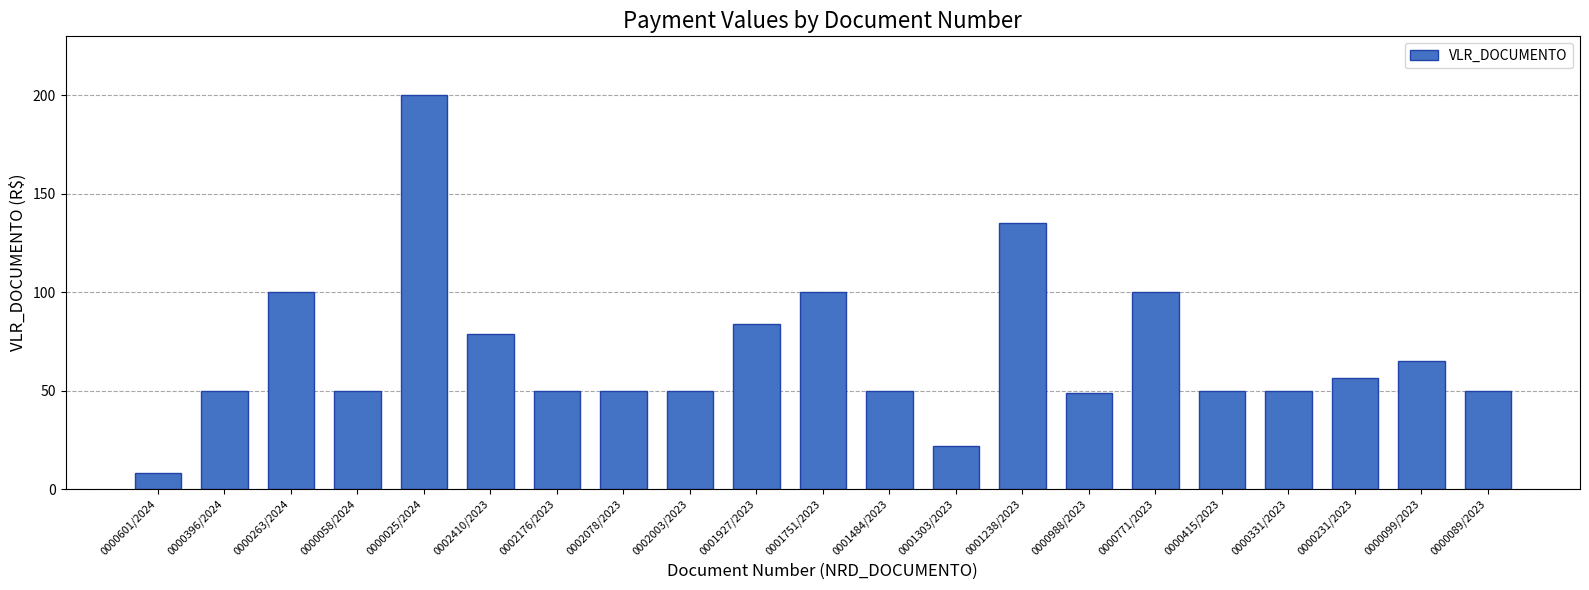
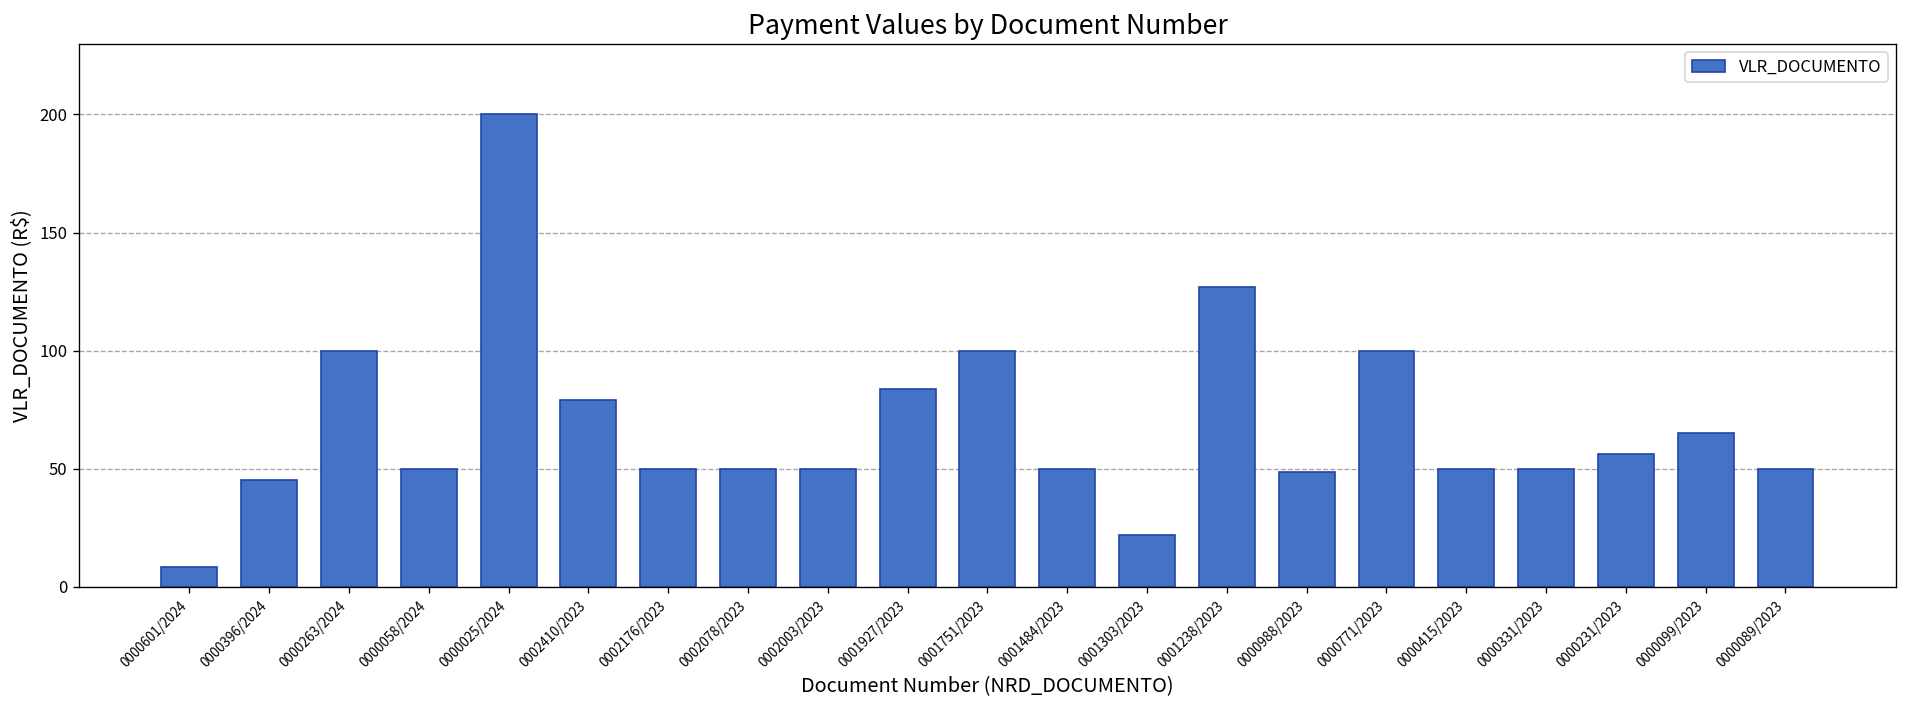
0000396/2024: 50 -> 45
0001238/2023: 135 -> 127
